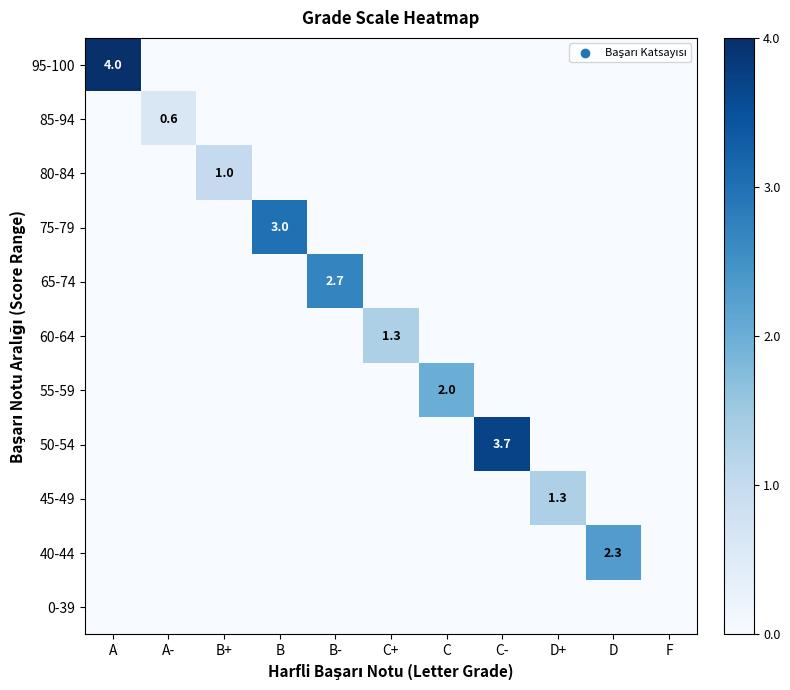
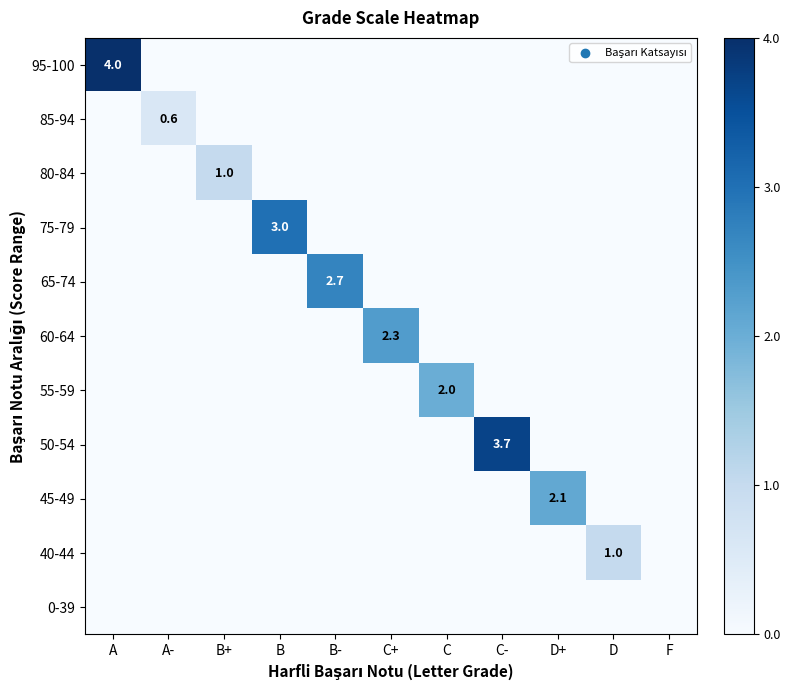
60-64, C+: 1.3 -> 2.3
45-49, D+: 1.3 -> 2.1
40-44, D: 2.3 -> 1.0
